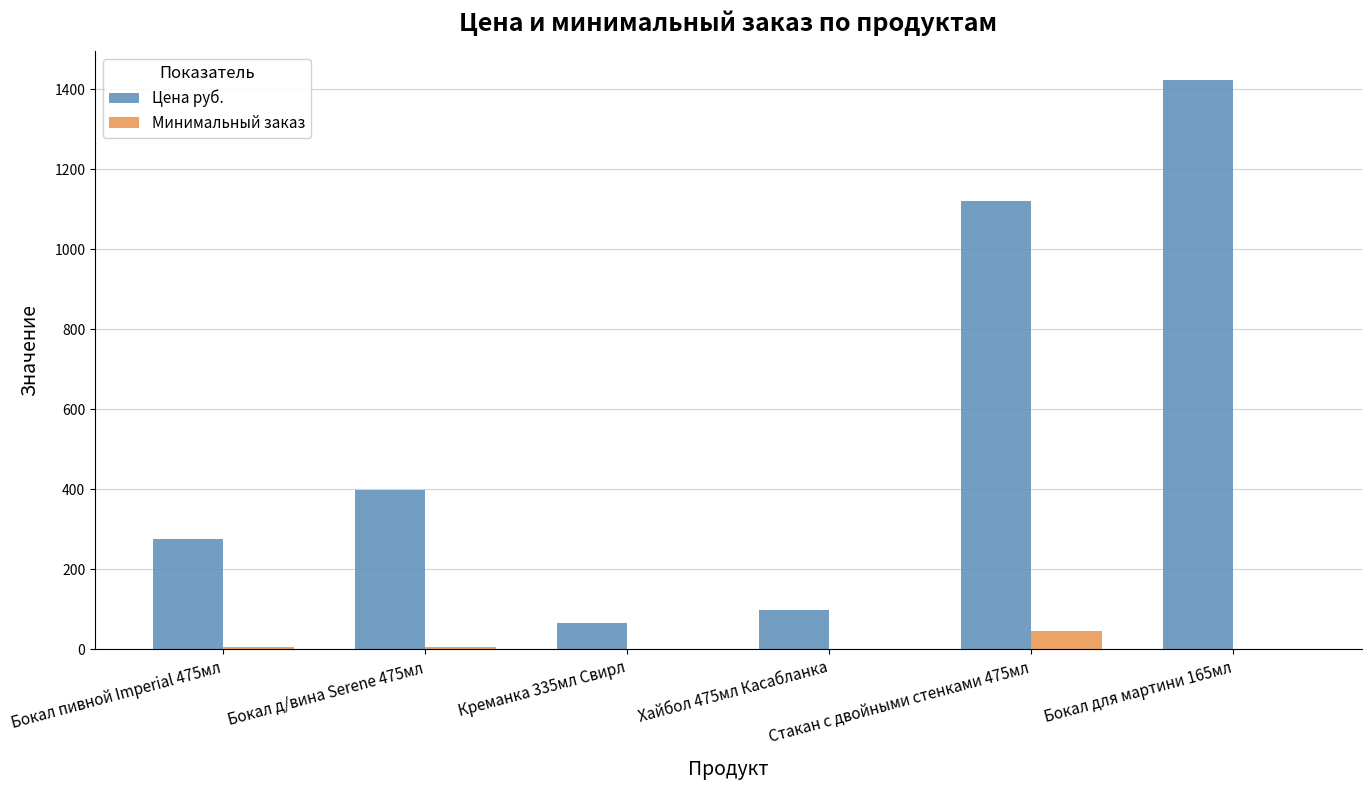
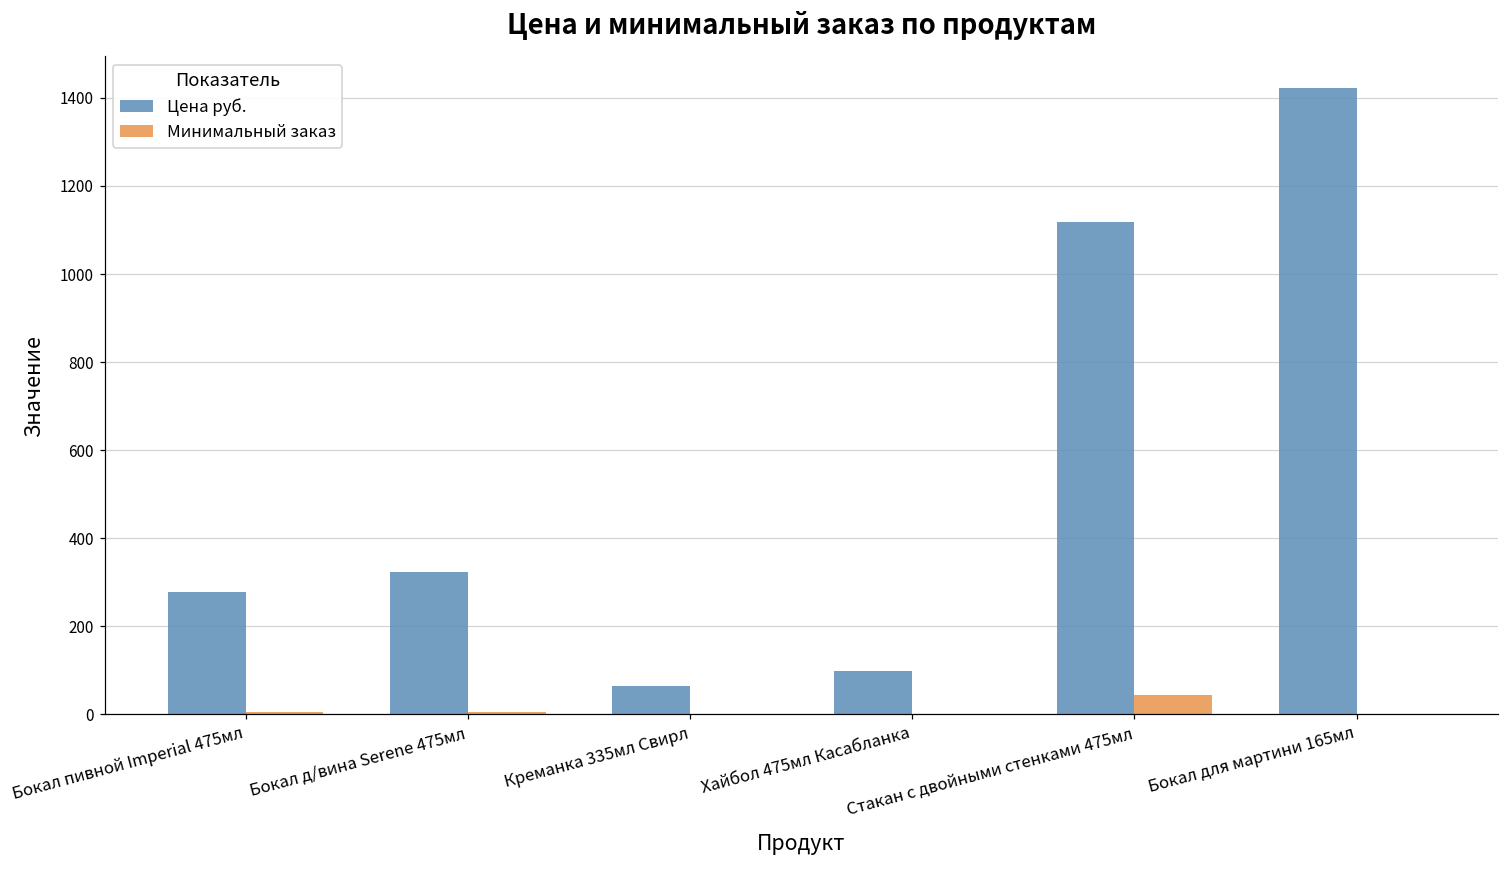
Цена руб., Бокал д/вина Serene 475мл: 400 -> 320
